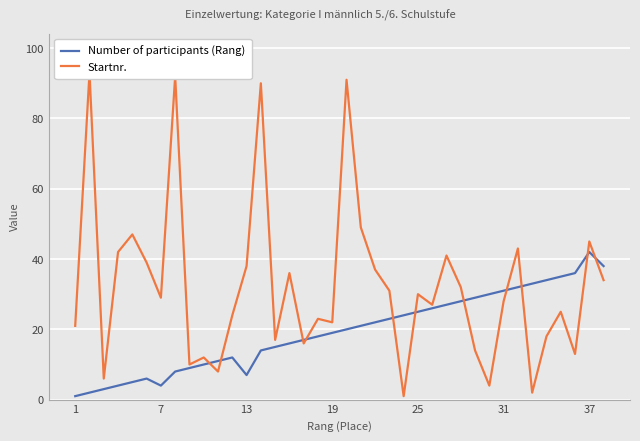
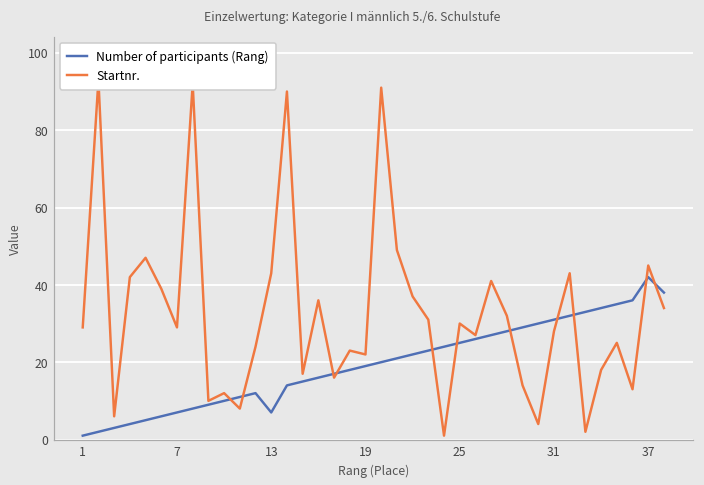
Startnr., 1: 21 -> 29
Number of participants (Rang), 7: 4 -> 7
Startnr., 13: 38 -> 43
